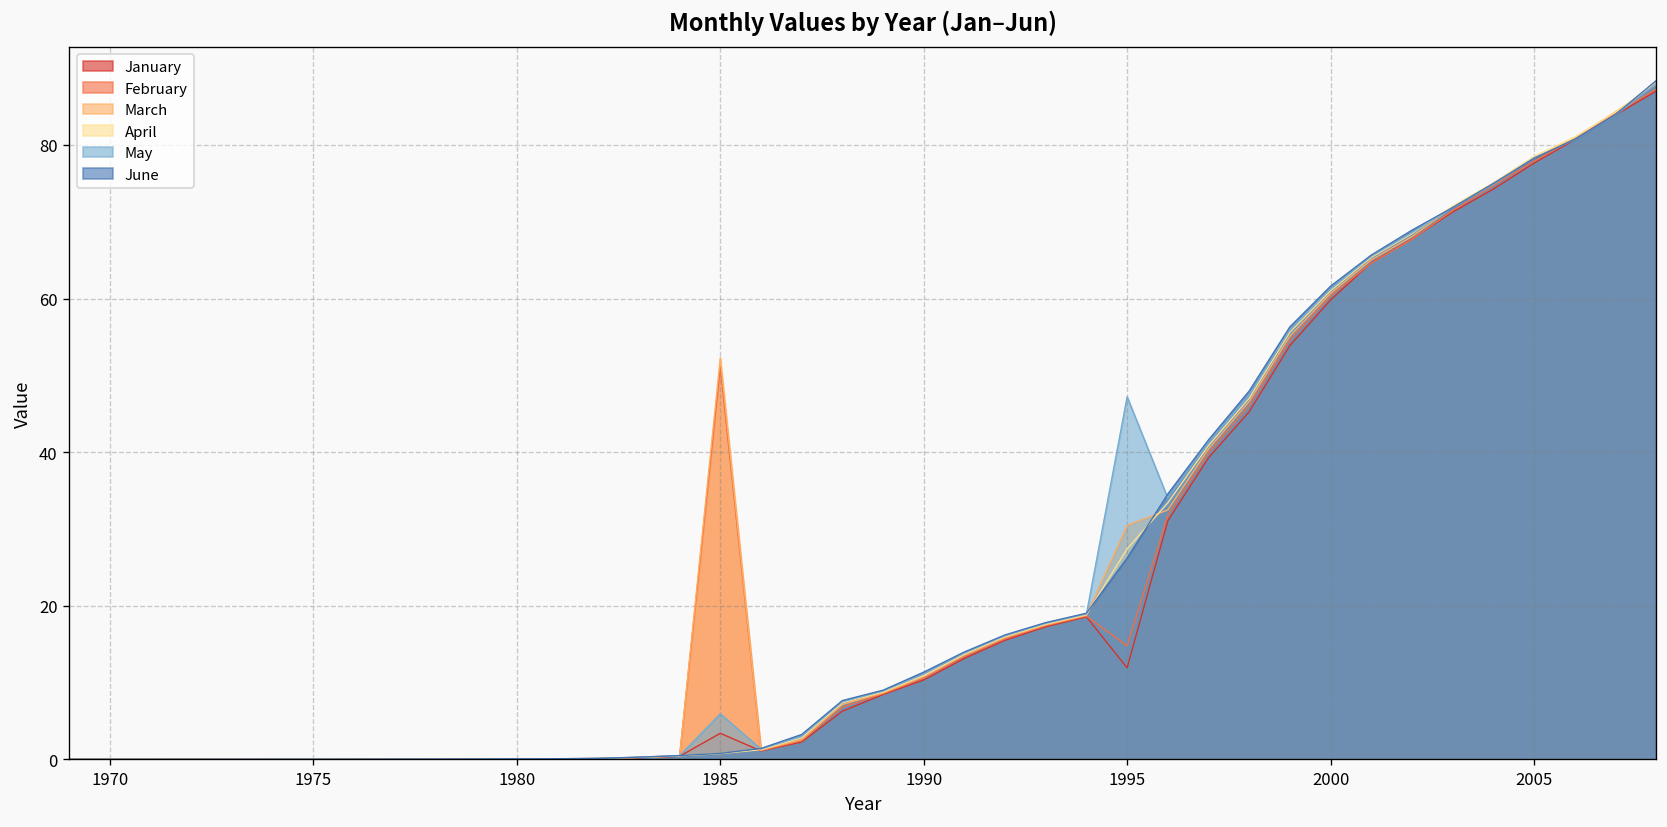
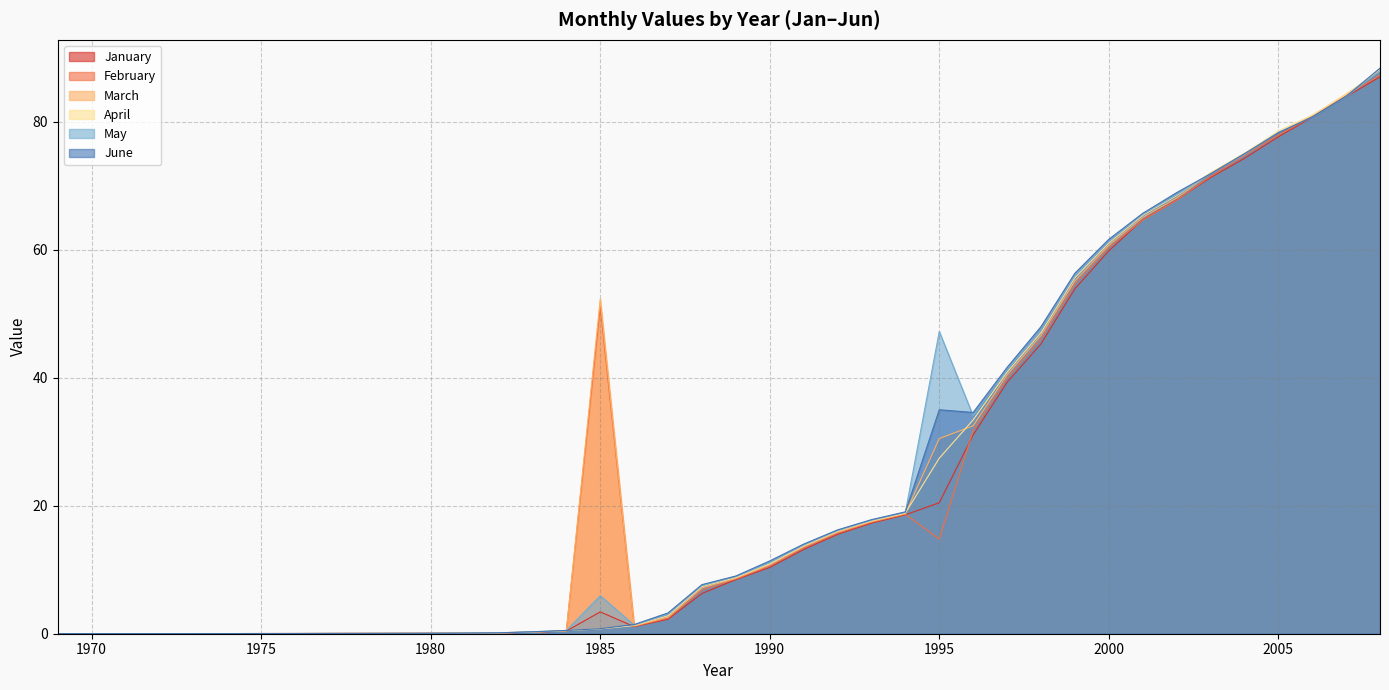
January, 1995: 12 -> 20
June, 1995: 26 -> 35
